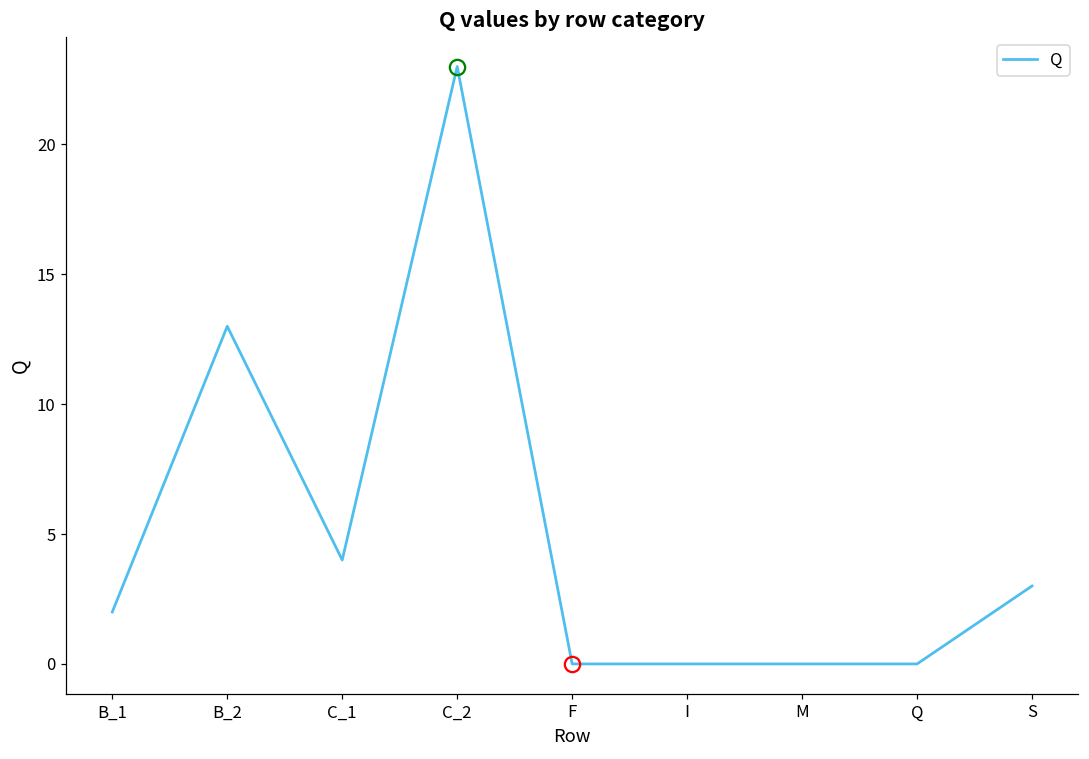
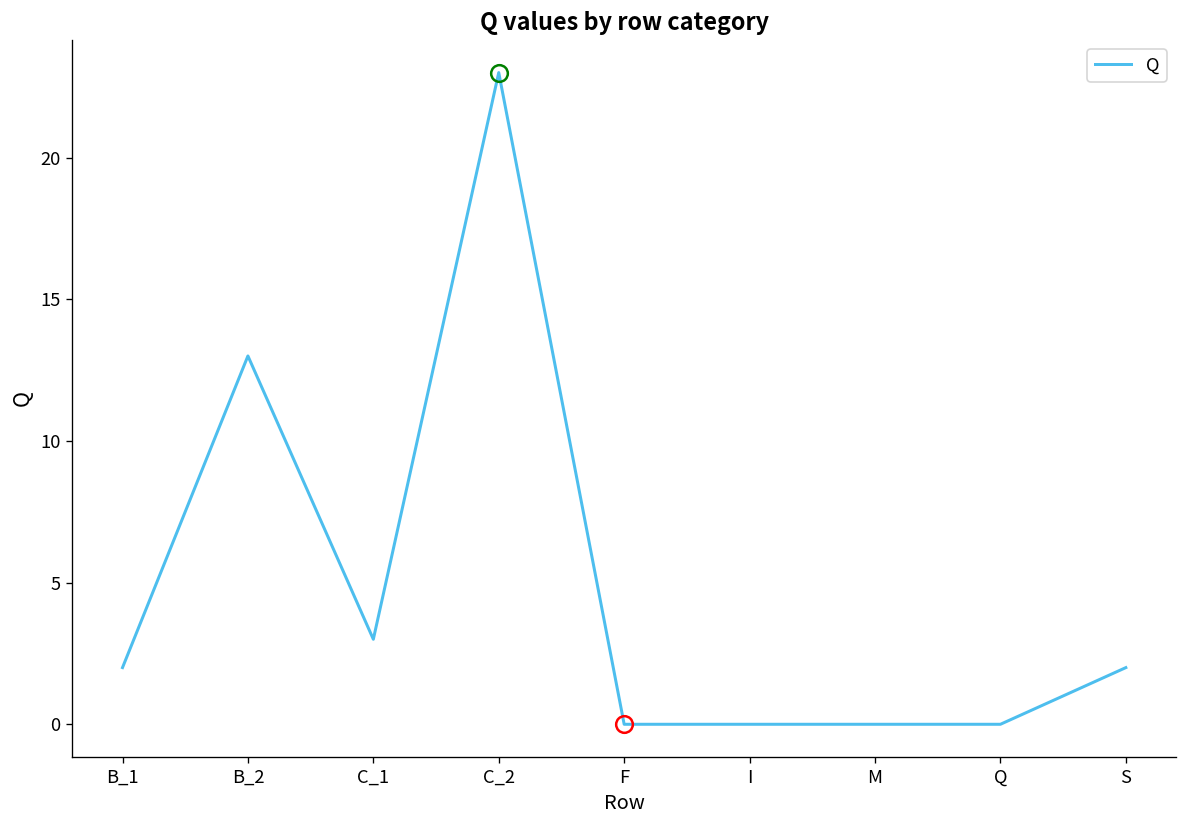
Q, C_1: 4 -> 3
Q, S: 3 -> 2
